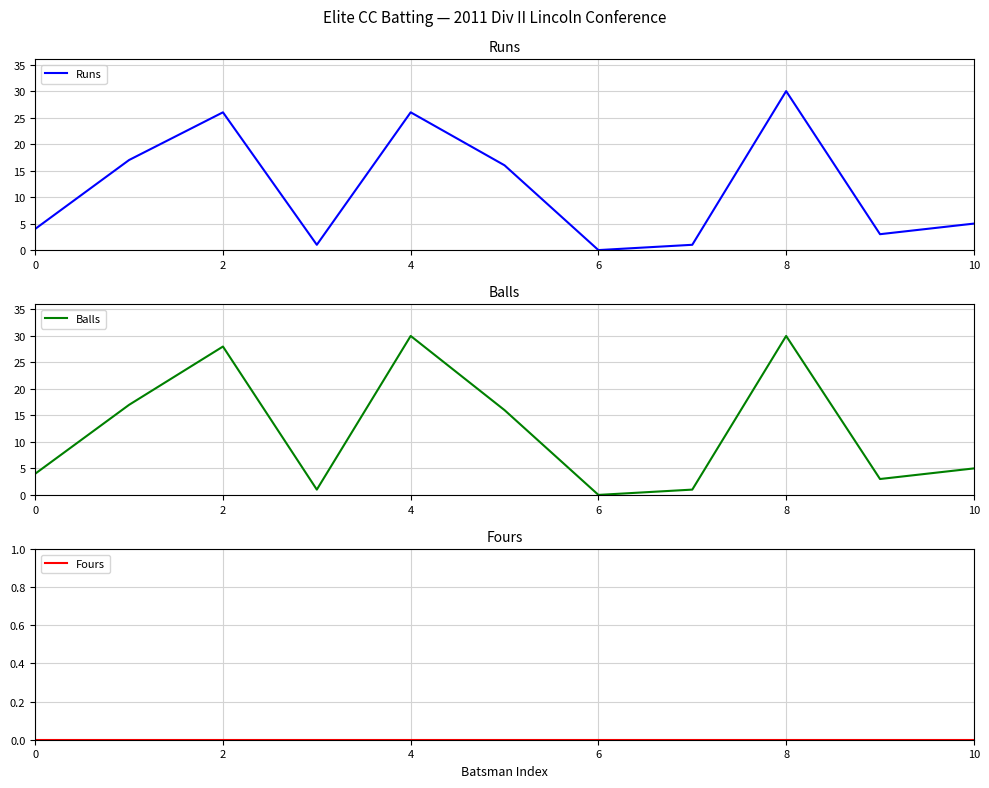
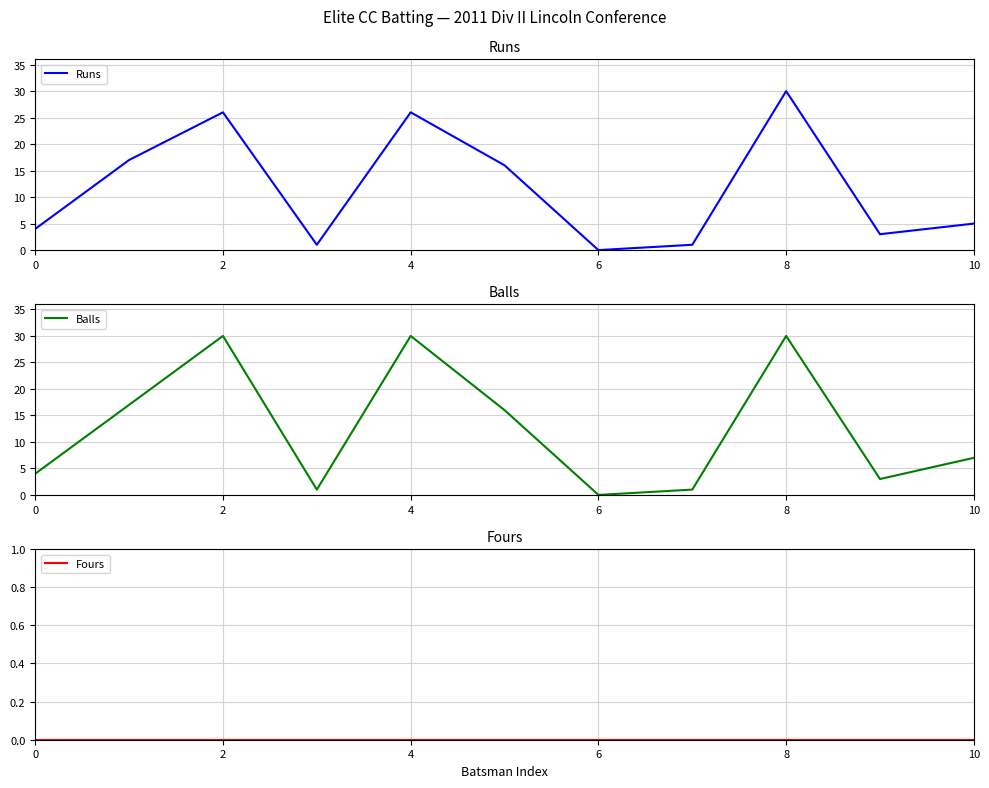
Balls, 2: 28 -> 30
Balls, 10: 5 -> 7
